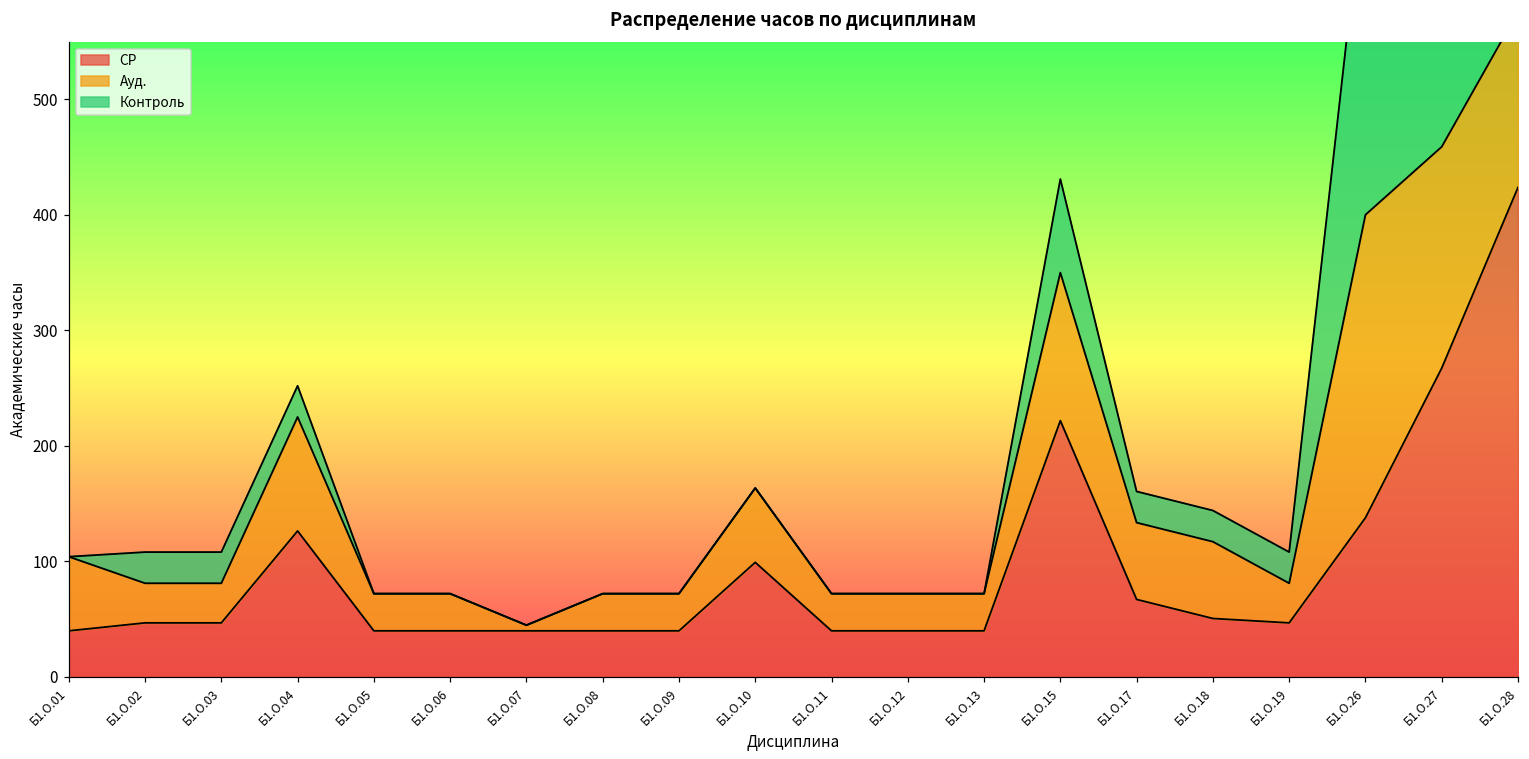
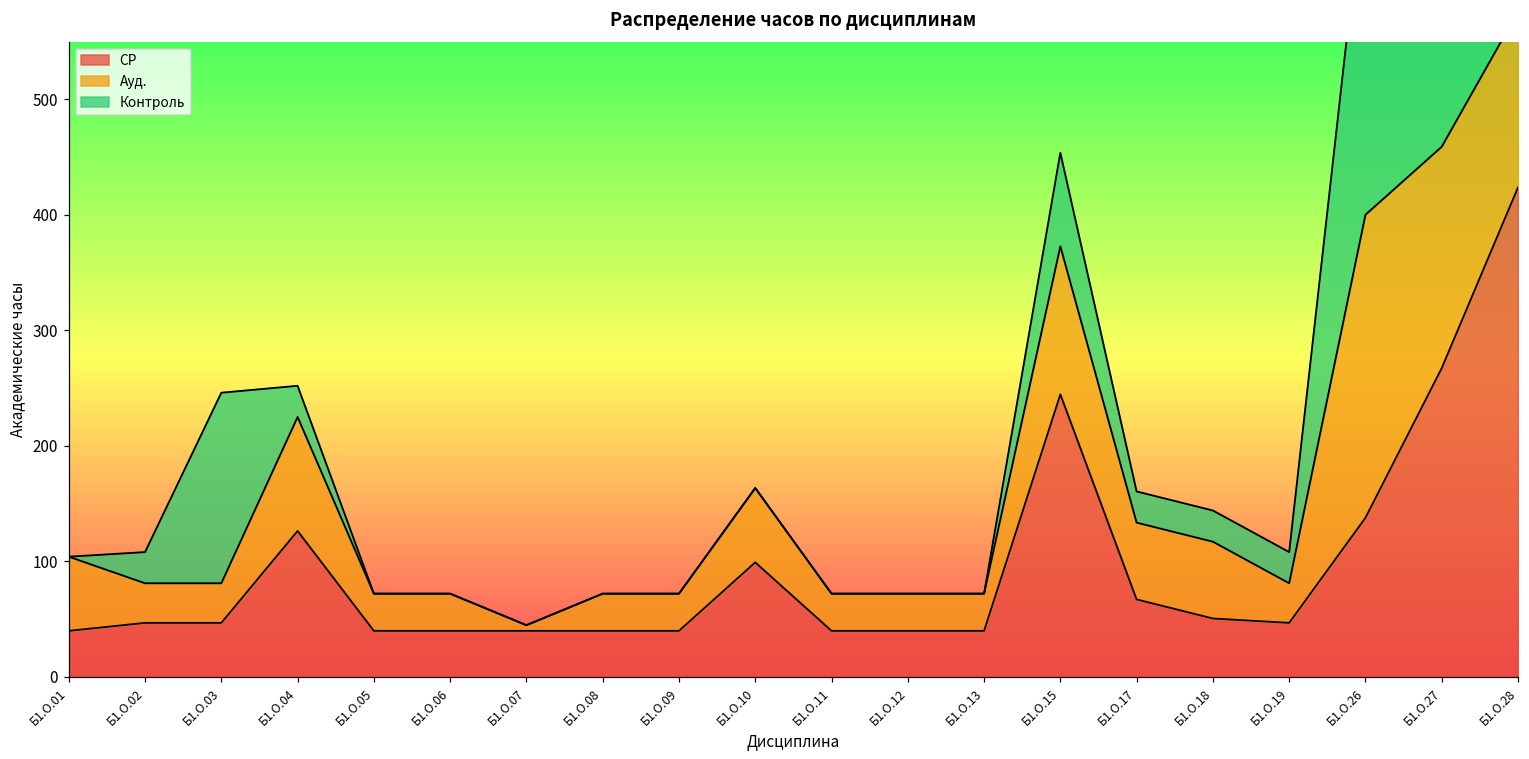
Контроль, Б1.О.03: 27 -> 165
СР, Б1.О.15: 222 -> 245
